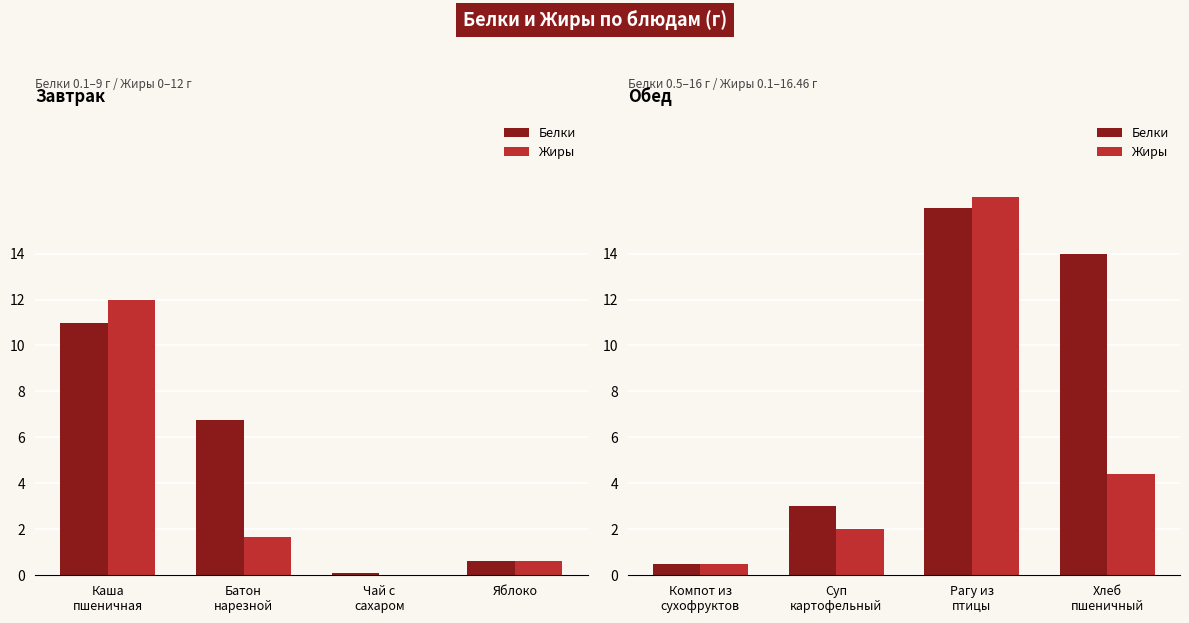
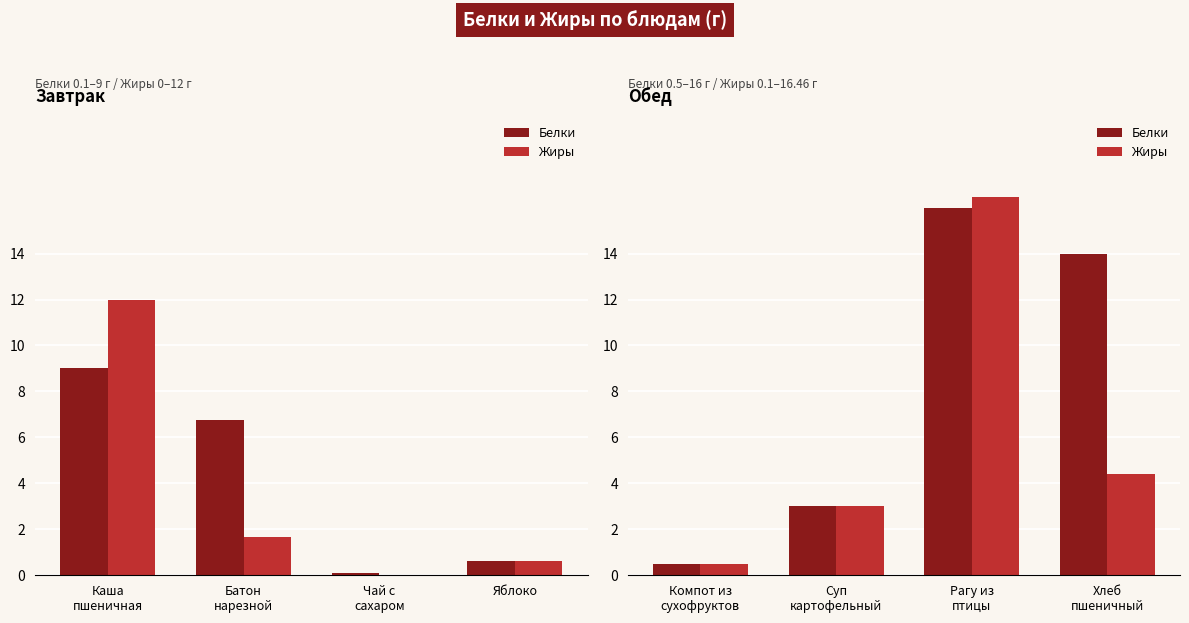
Завтрак, Белки, Каша пшеничная: 11 -> 9
Обед, Жиры, Суп картофельный: 2 -> 3
